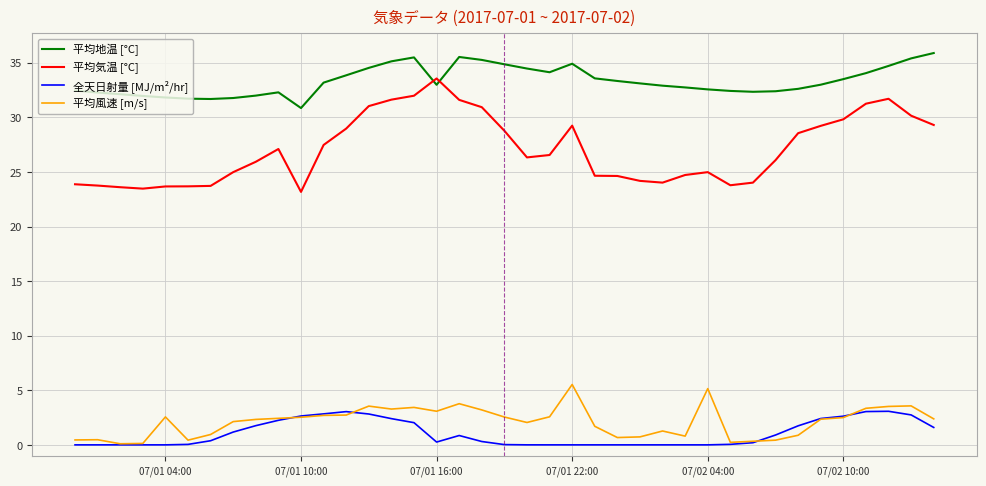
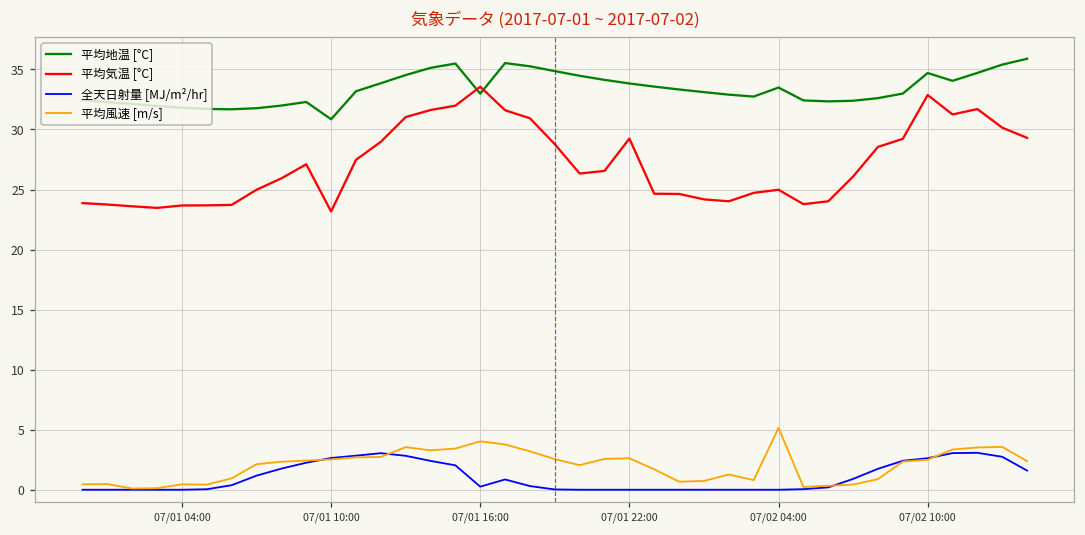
平均風速 [m/s], 07/01 04:00: 2.6 -> 0.5
平均風速 [m/s], 07/01 16:00: 3.1 -> 4.0
平均地温 [°C], 07/01 22:00: 34.9 -> 33.8
平均風速 [m/s], 07/01 22:00: 5.5 -> 2.6
平均地温 [°C], 07/02 04:00: 32.6 -> 33.5
平均地温 [°C], 07/02 10:00: 33.5 -> 34.7
平均気温 [°C], 07/02 10:00: 29.8 -> 32.9
